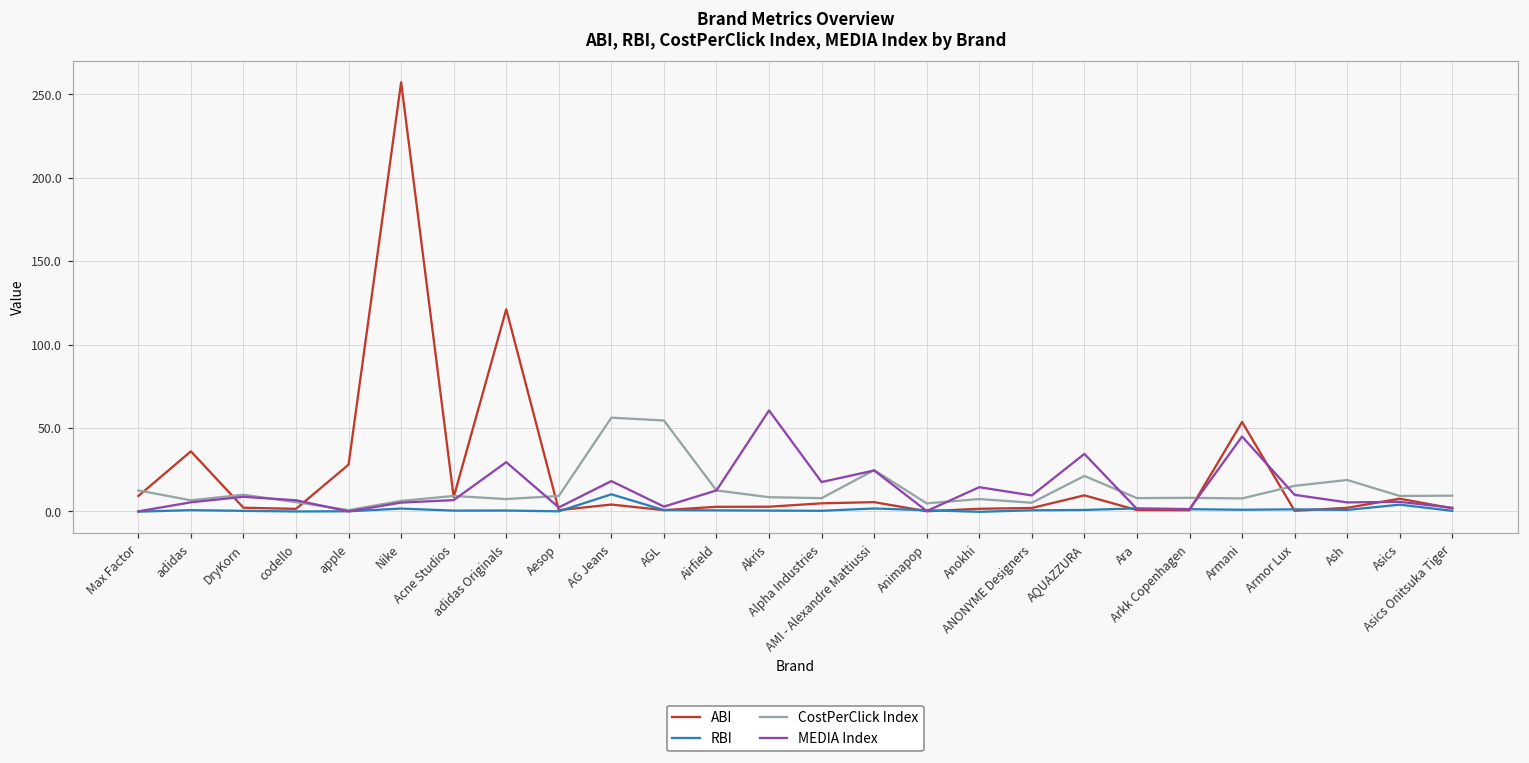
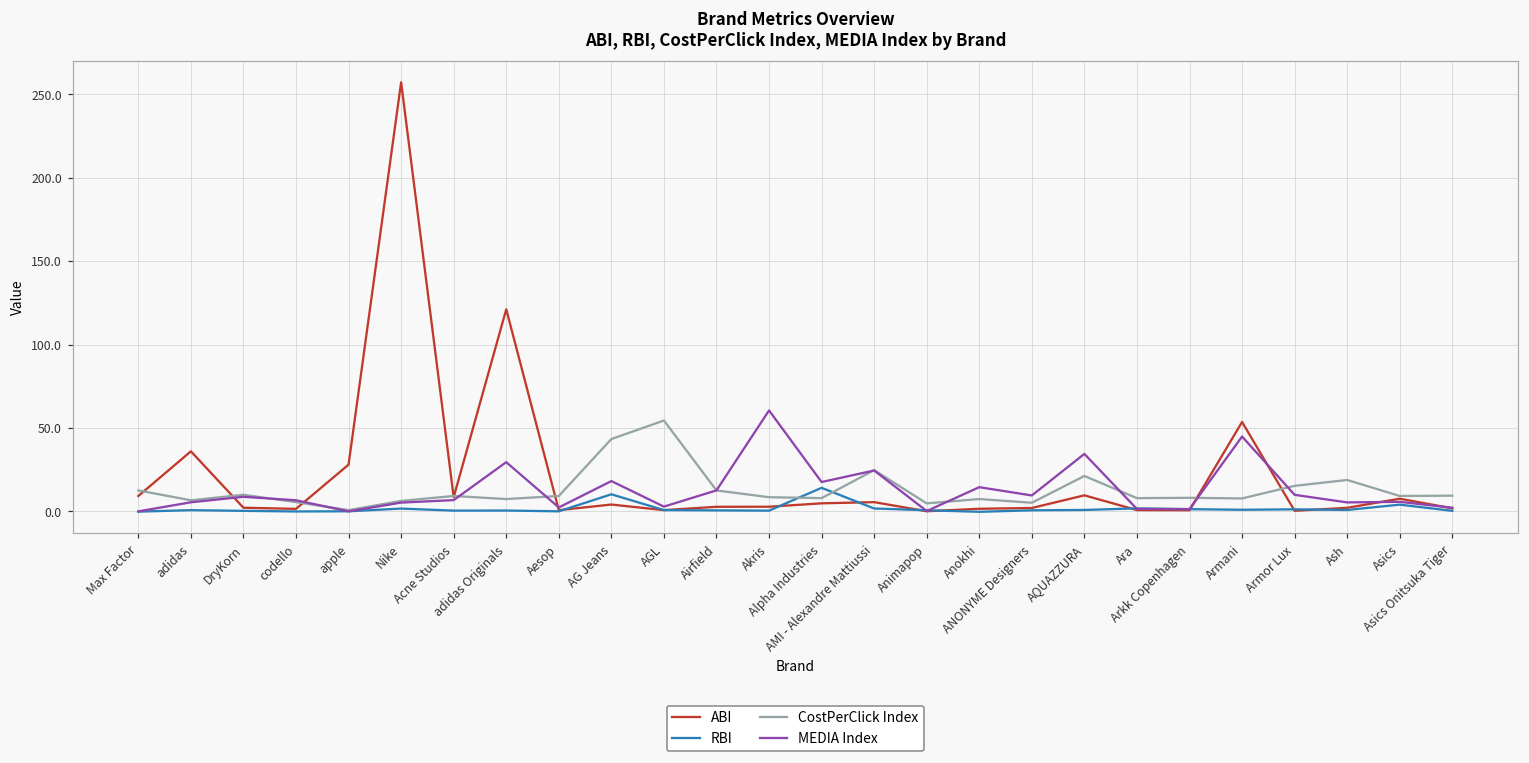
CostPerClick Index, AG Jeans: 56 -> 43
RBI, Alpha Industries: 0 -> 14
